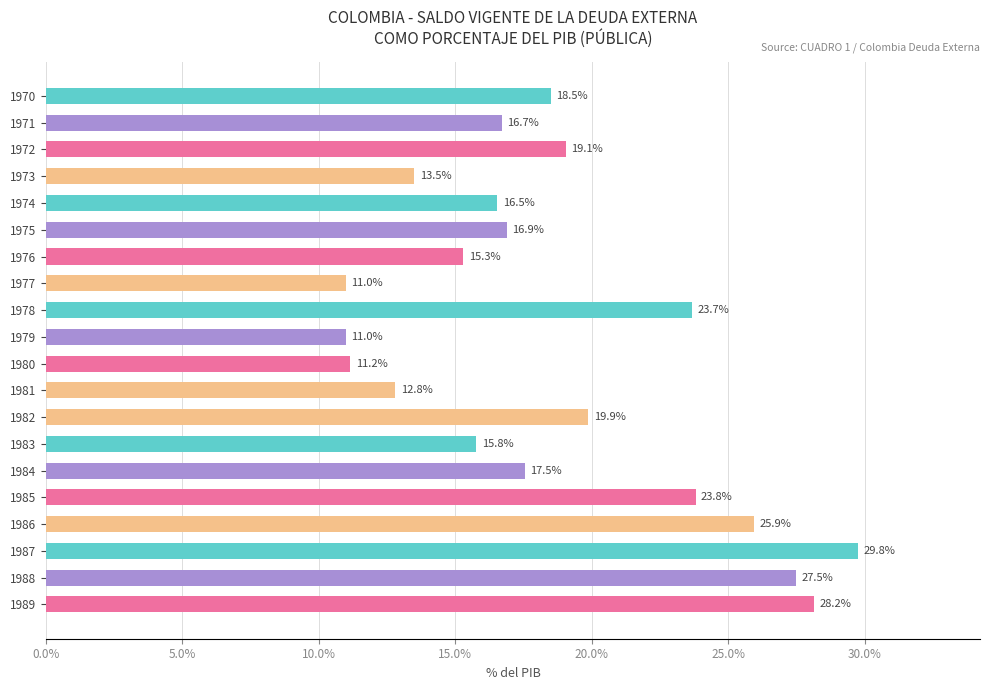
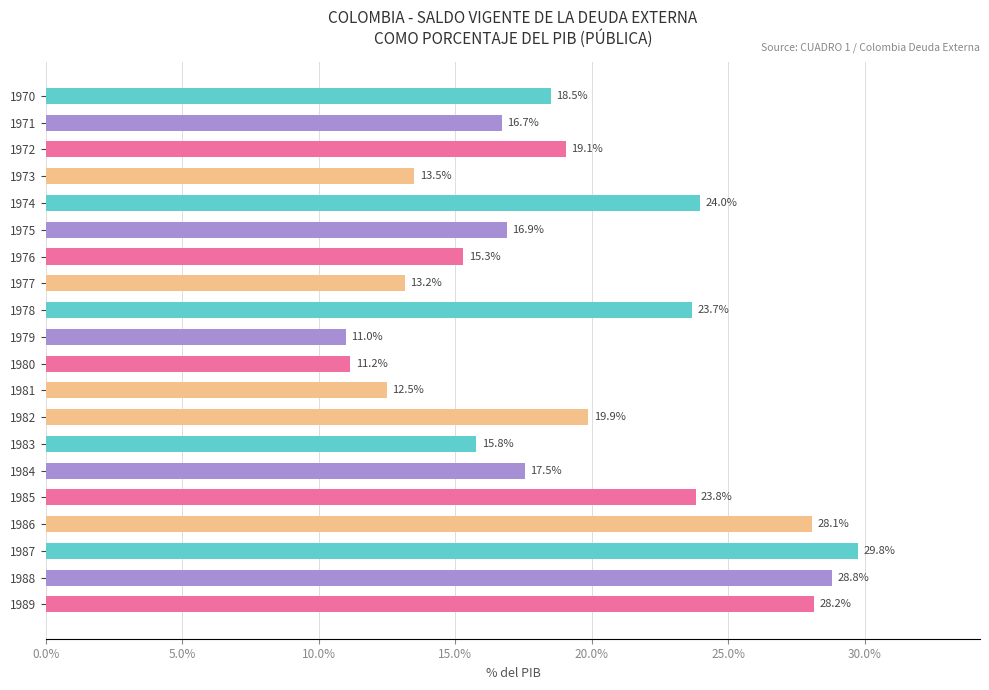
1974: 16.5% -> 24.0%
1977: 11.0% -> 13.2%
1981: 12.8% -> 12.5%
1986: 25.9% -> 28.1%
1988: 27.5% -> 28.8%
